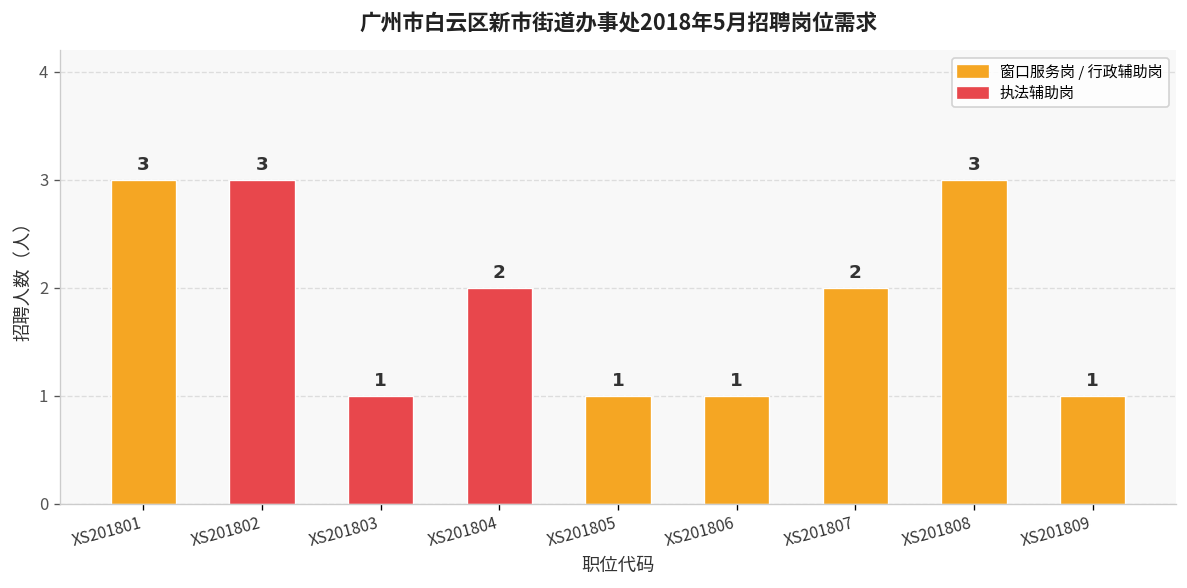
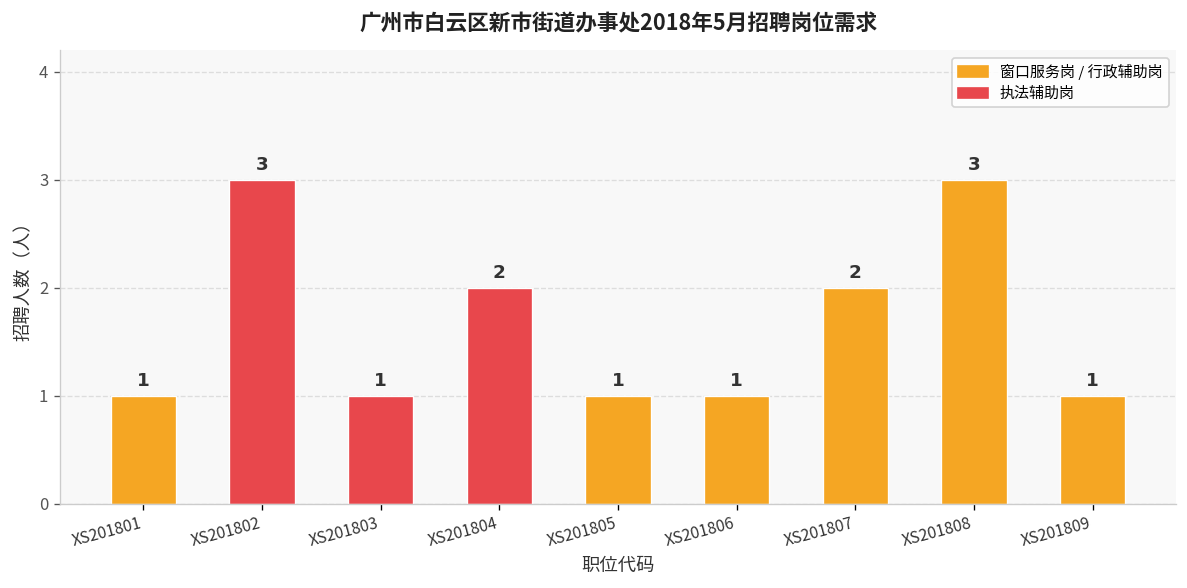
XS201801: 3 -> 1
